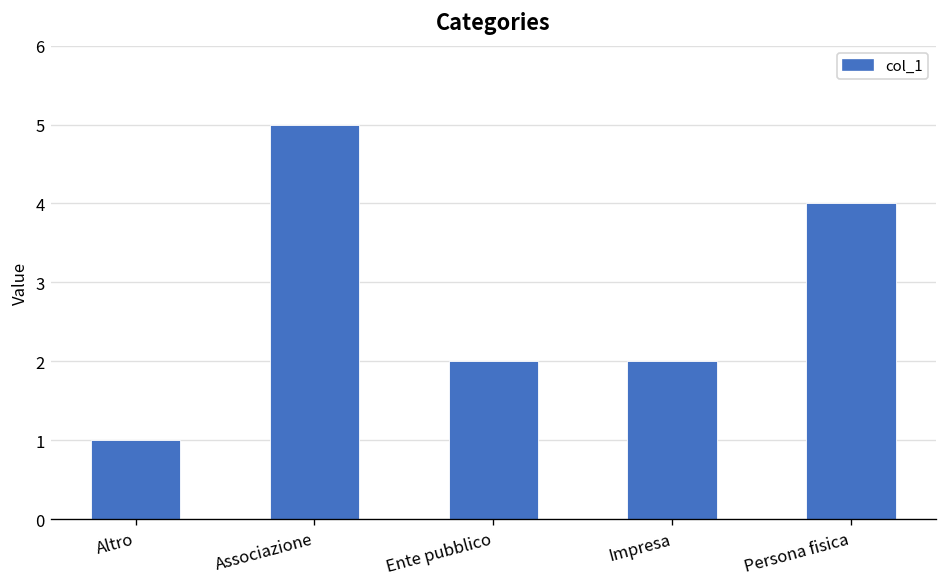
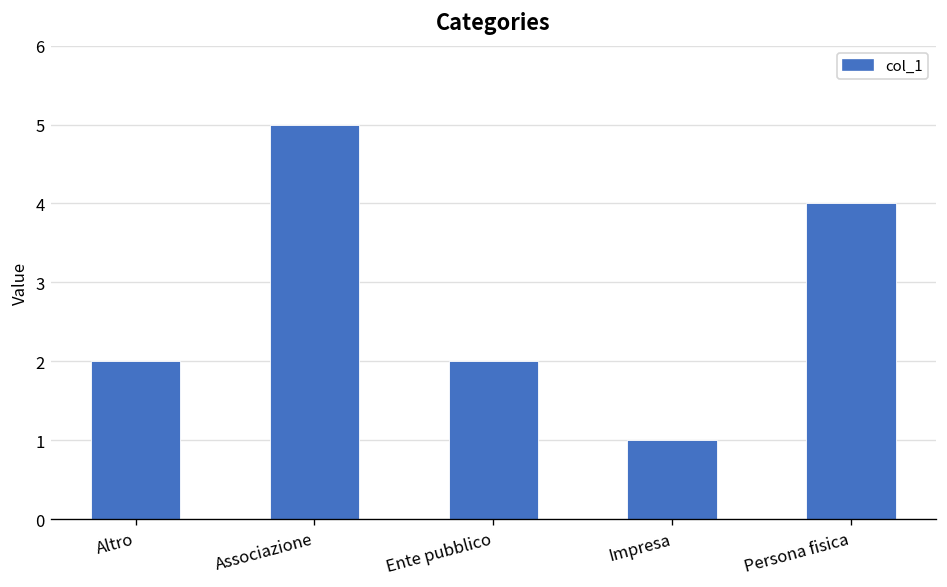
Altro: 1 -> 2
Impresa: 2 -> 1
